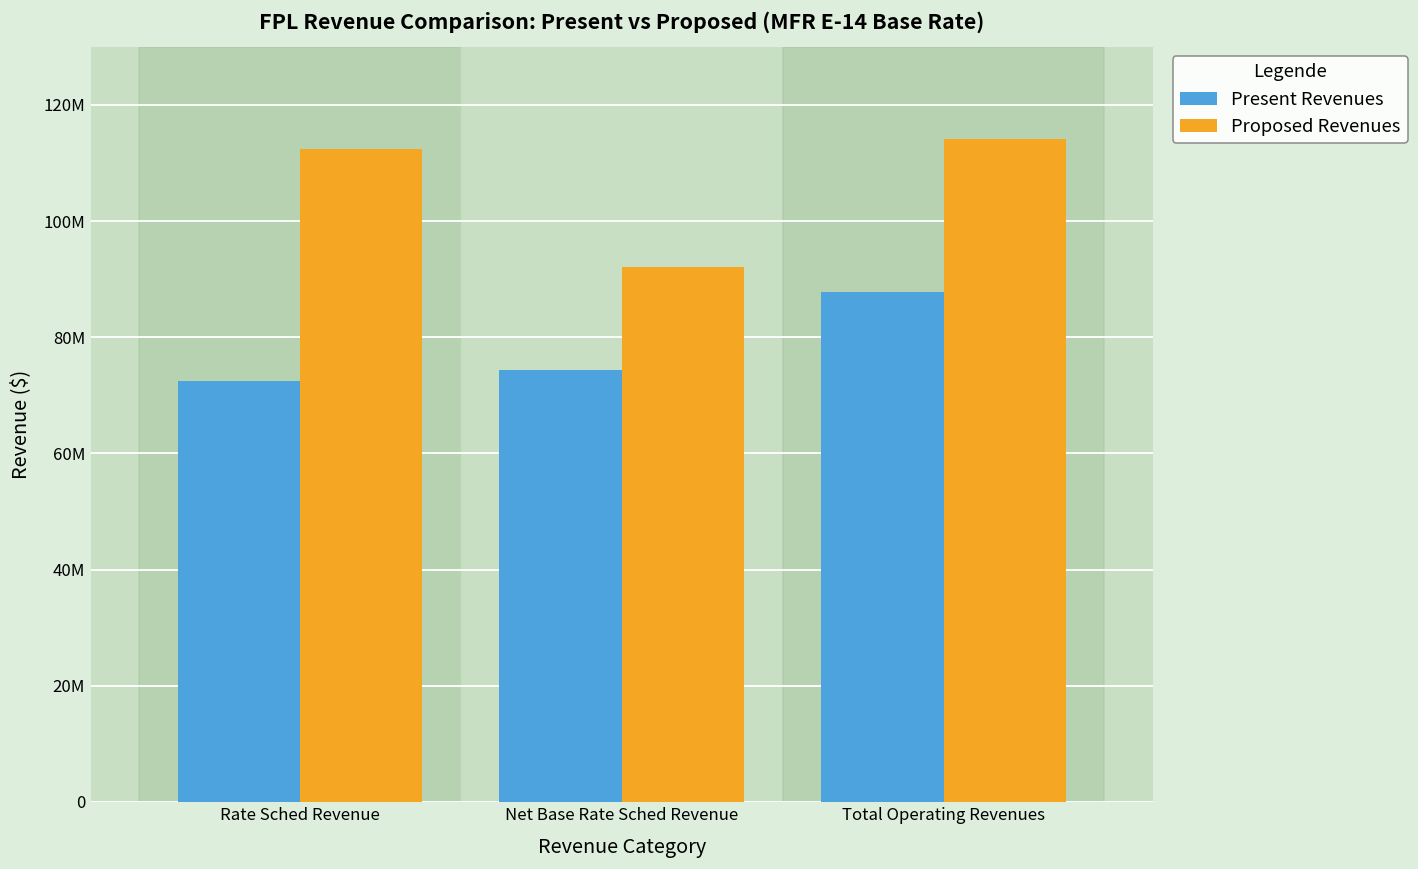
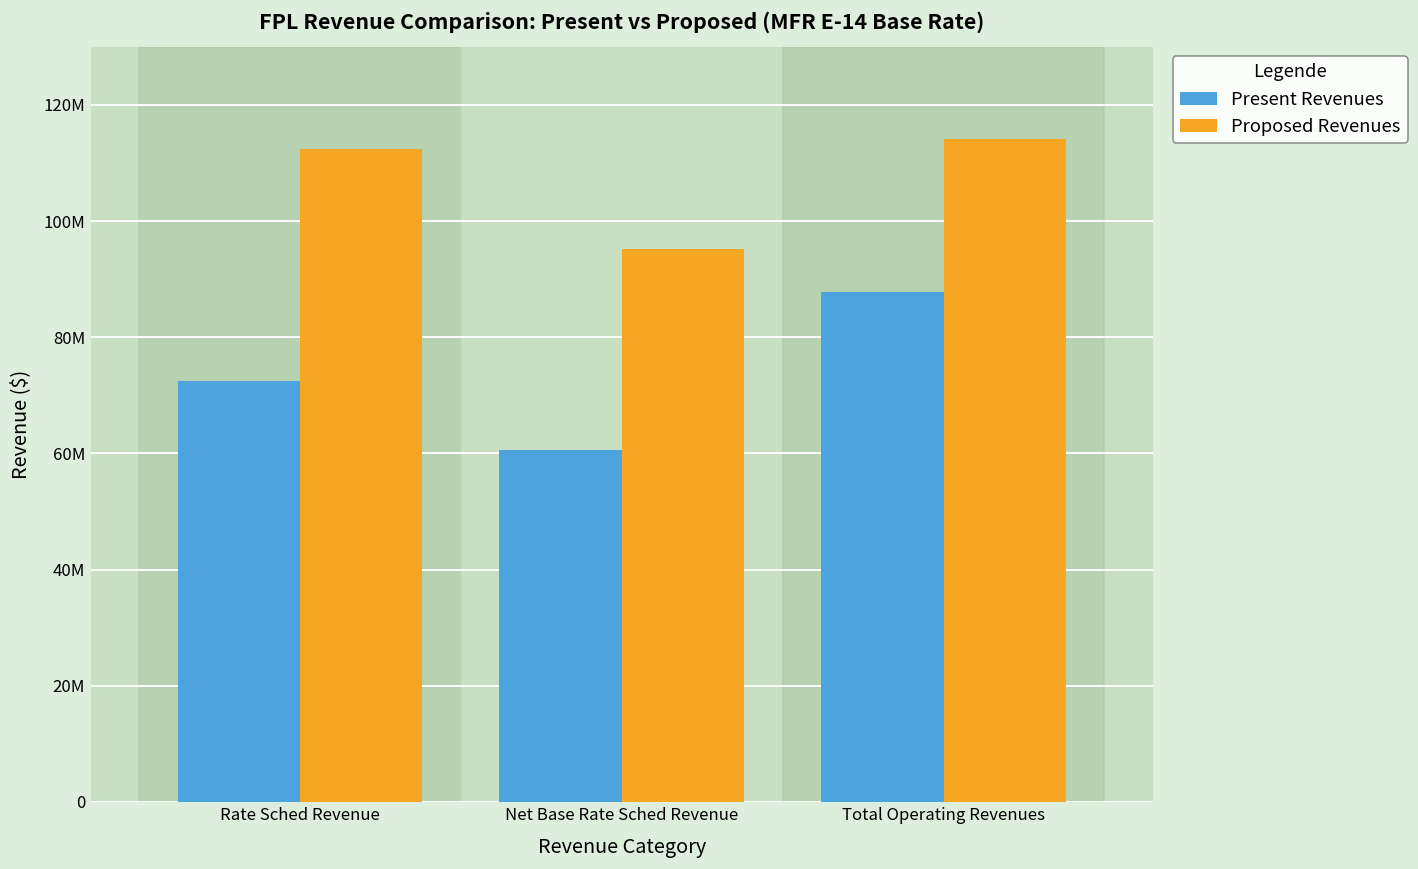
Present Revenues, Net Base Rate Sched Revenue: 74000000 -> 61000000
Proposed Revenues, Net Base Rate Sched Revenue: 92000000 -> 95000000
